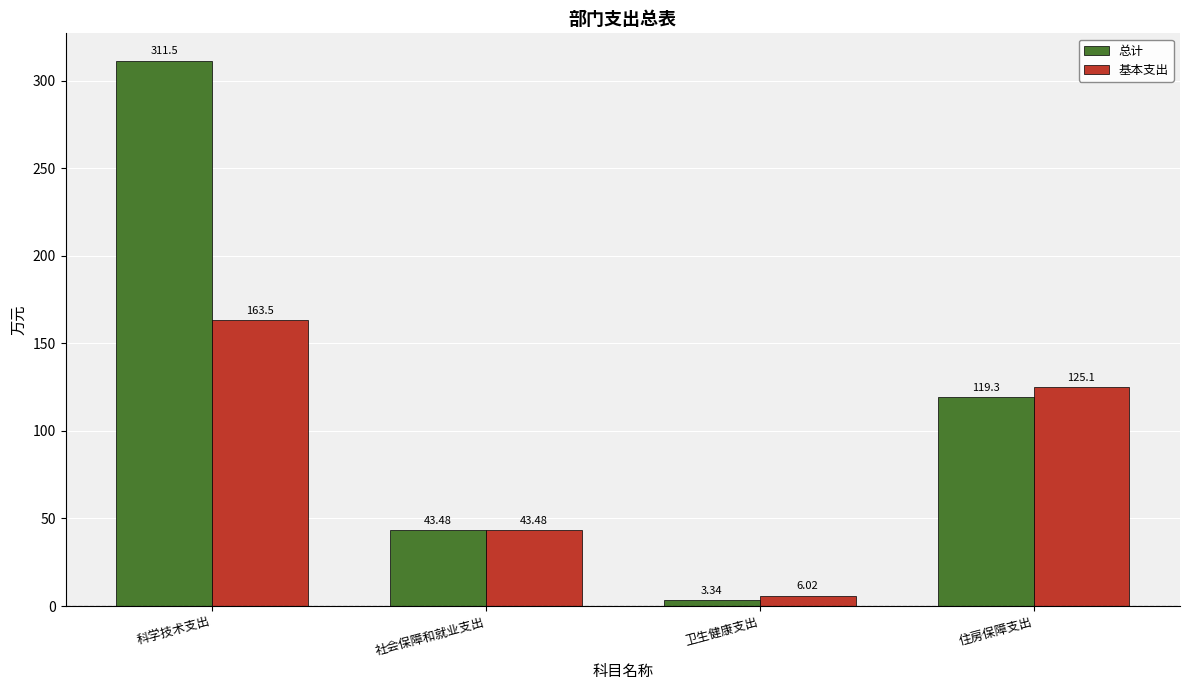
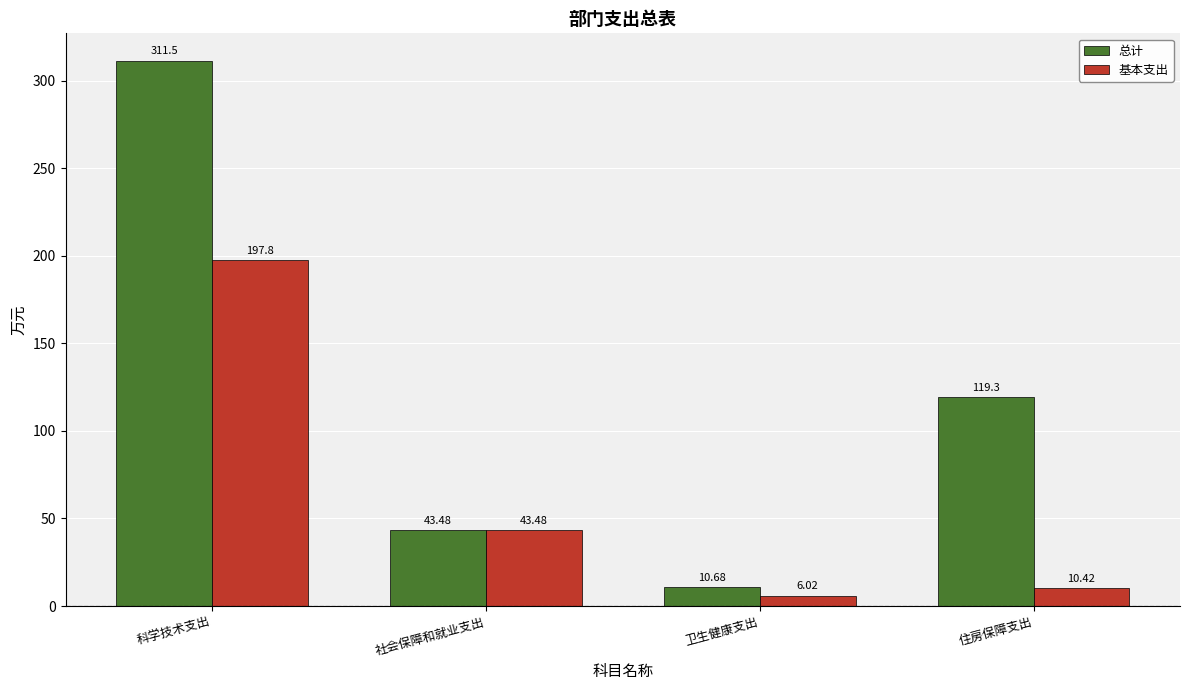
基本支出, 科学技术支出: 163.5 -> 197.8
总计, 卫生健康支出: 3.34 -> 10.68
基本支出, 住房保障支出: 125.1 -> 10.42
